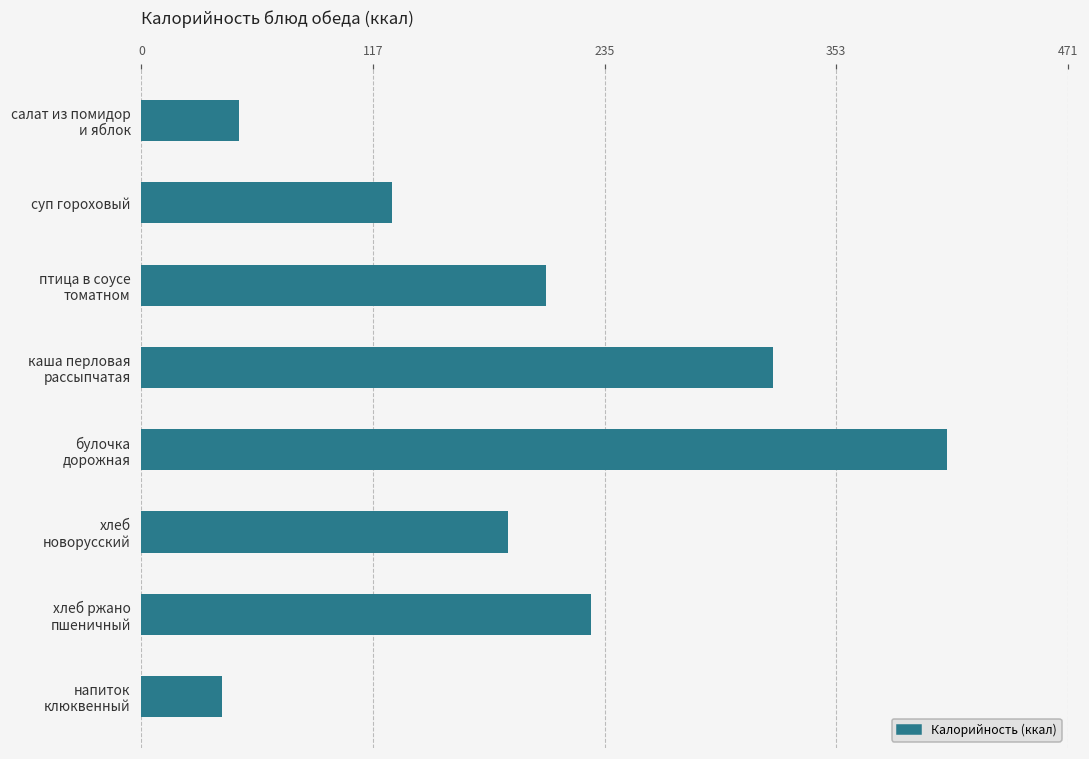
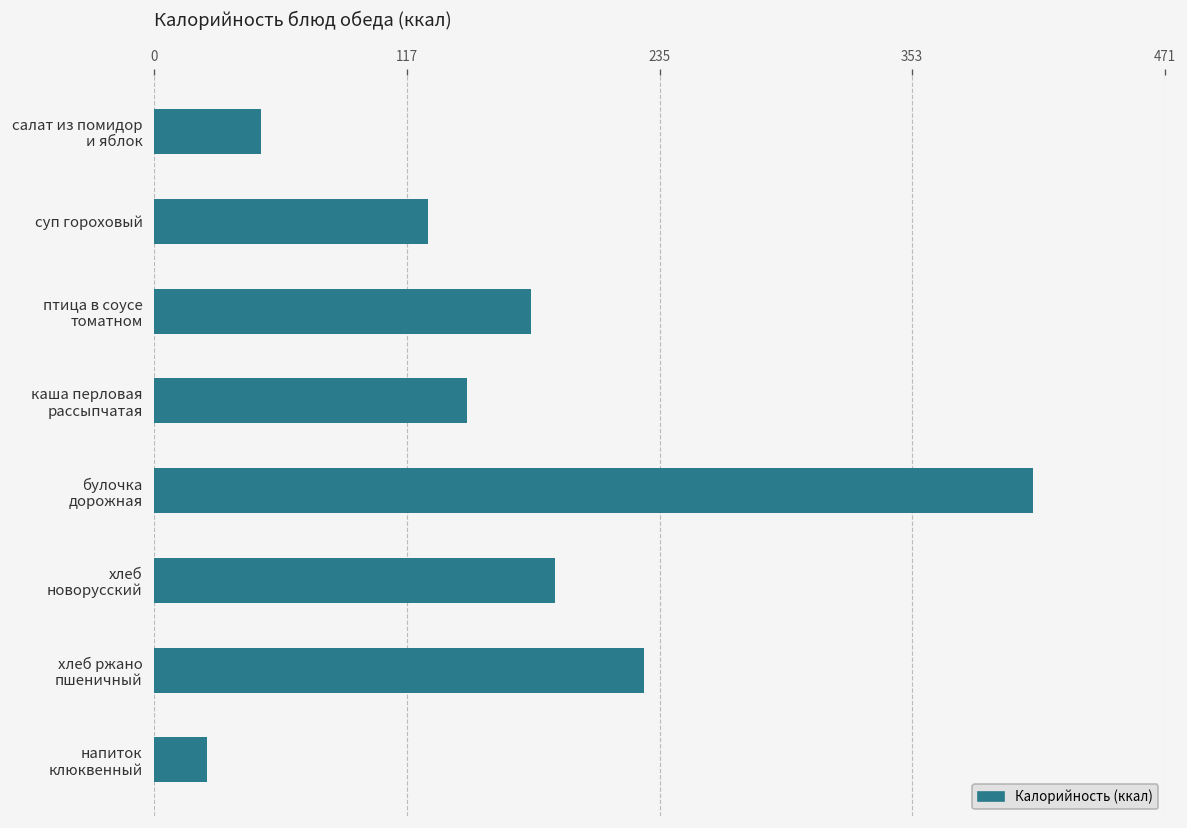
птица в соусе томатном: 206 -> 176
каша перловая рассыпчатая: 322 -> 146
напиток клюквенный: 41 -> 25
